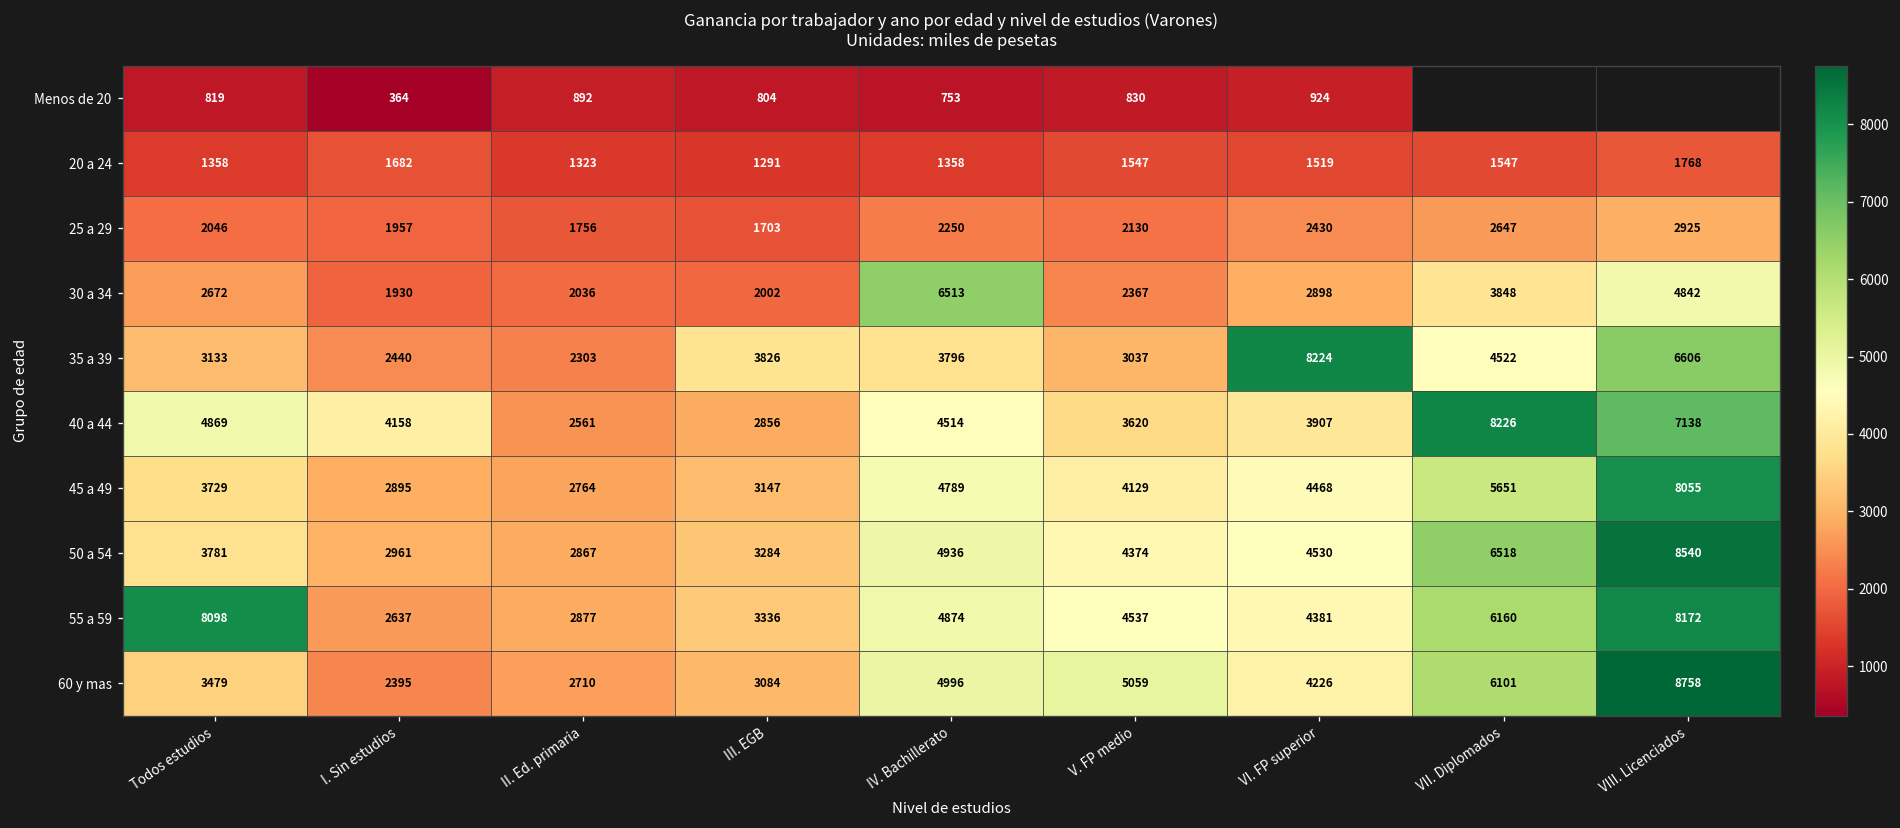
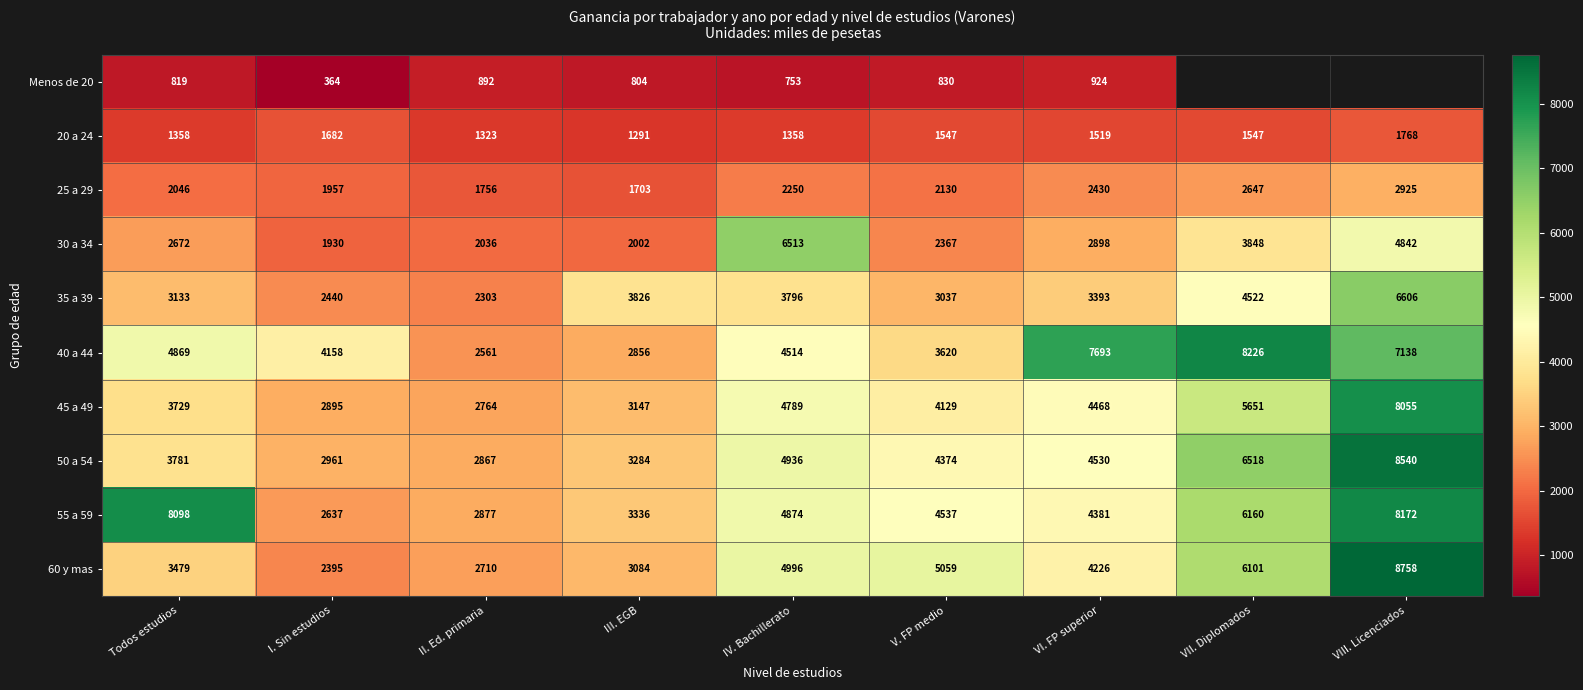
35 a 39, VI. FP superior: 8224 -> 3393
40 a 44, VI. FP superior: 3907 -> 7693
